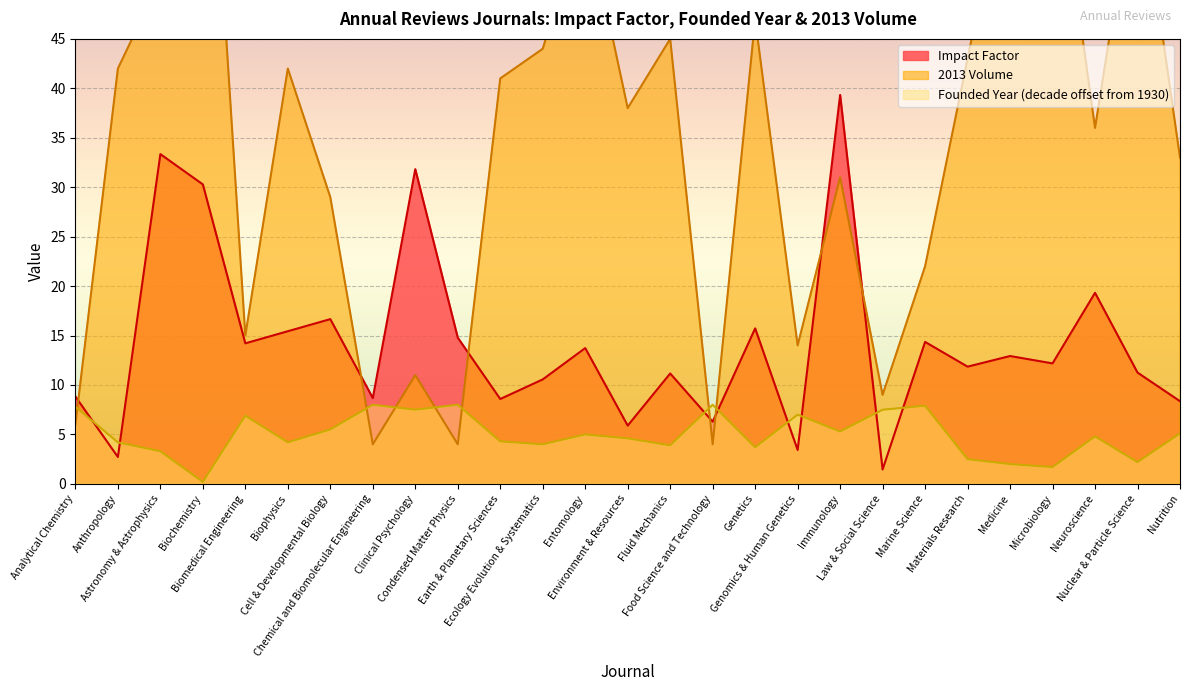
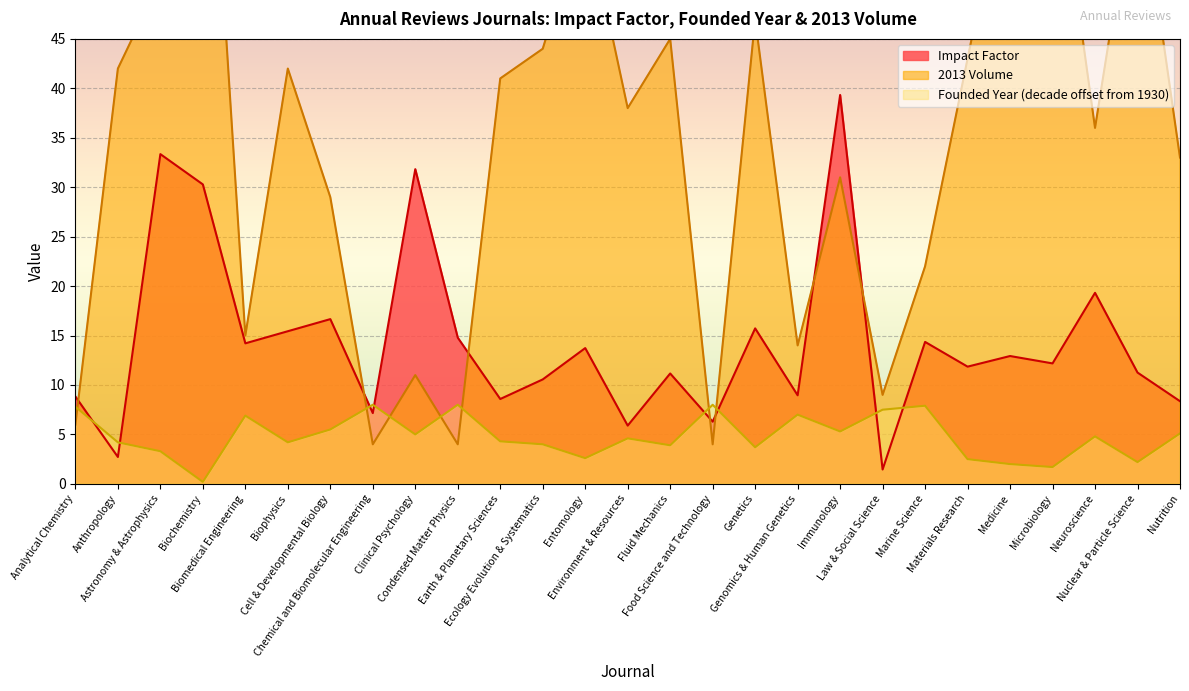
Impact Factor, Chemical and Biomolecular Engineering: 9 -> 7
Founded Year (decade offset from 1930), Clinical Psychology: 8 -> 5
Founded Year (decade offset from 1930), Entomology: 5 -> 3
Impact Factor, Genomics & Human Genetics: 3 -> 9
